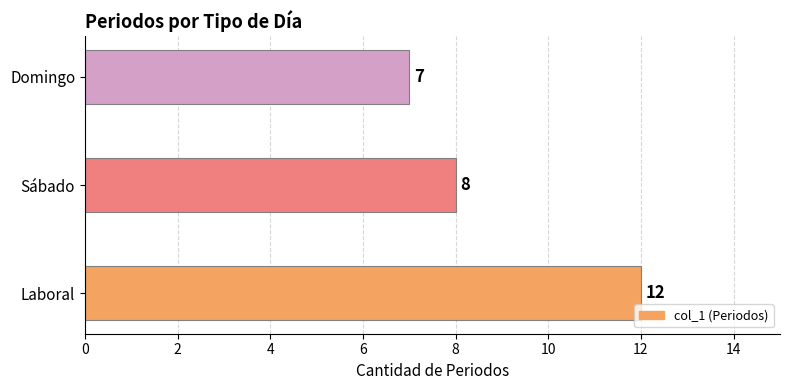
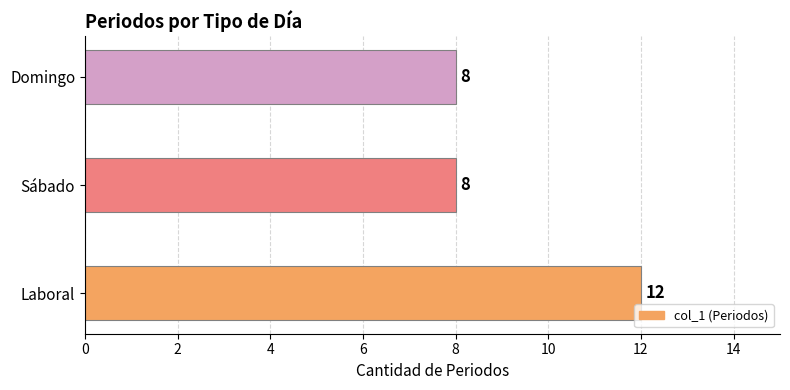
Domingo: 7 -> 8
